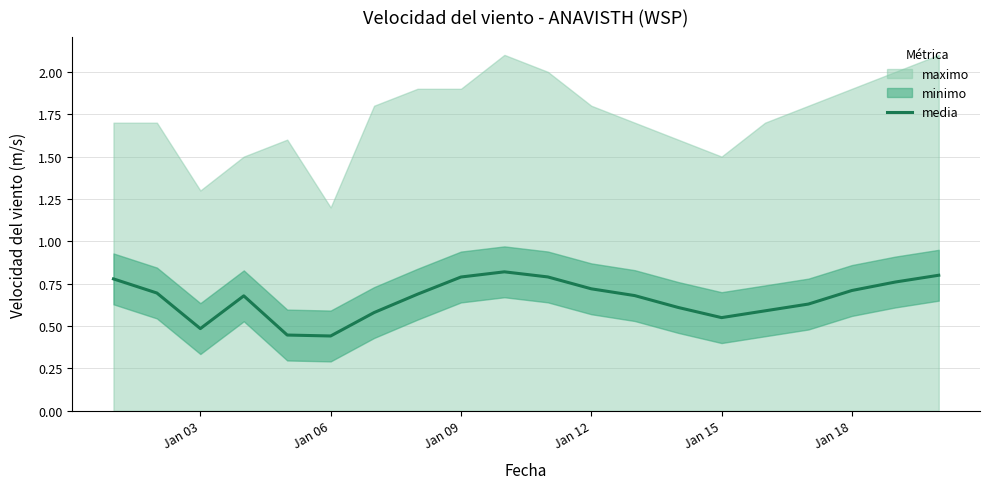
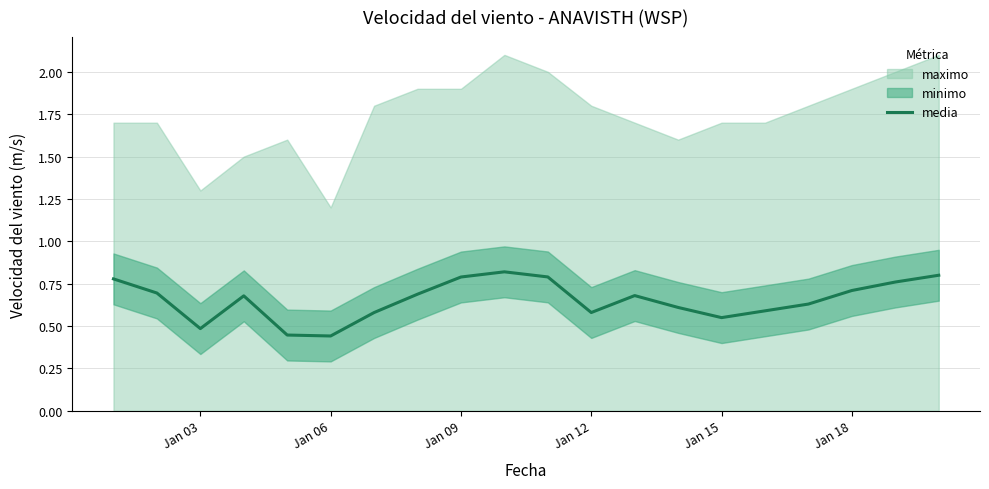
media, Jan 12: 0.72 -> 0.58
maximo, Jan 15: 1.5 -> 1.7
